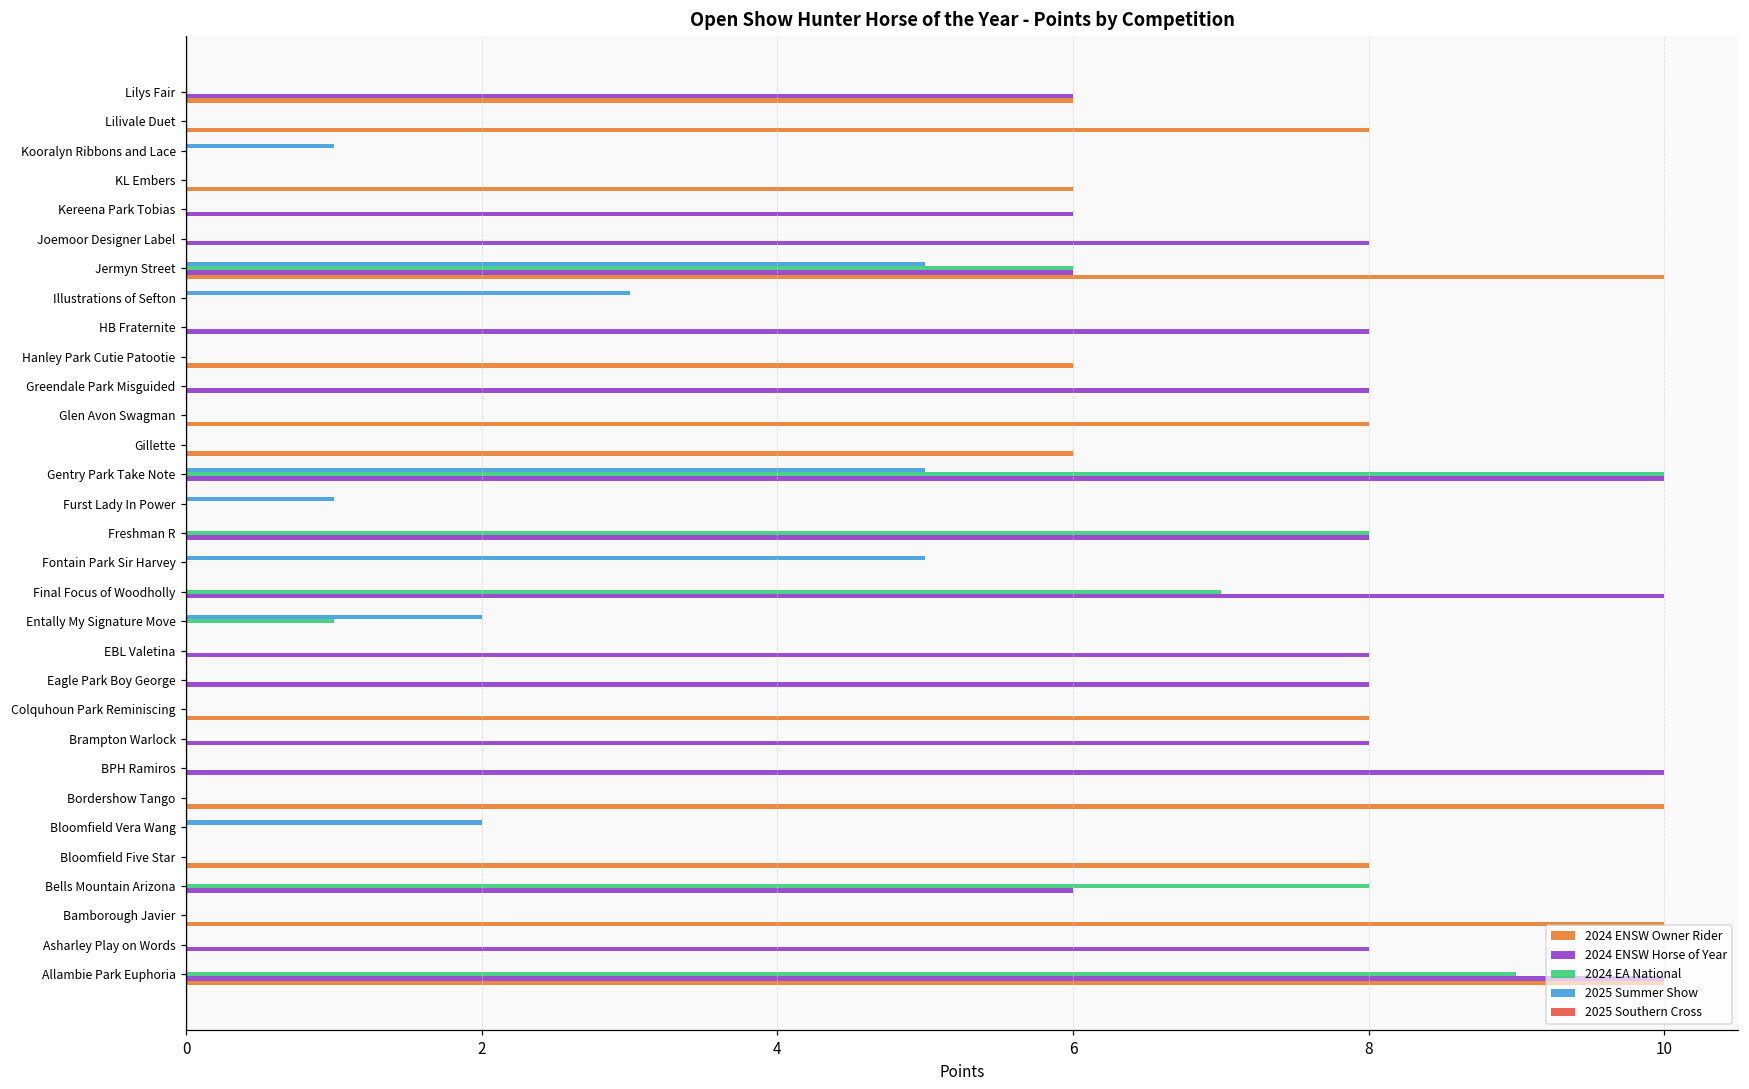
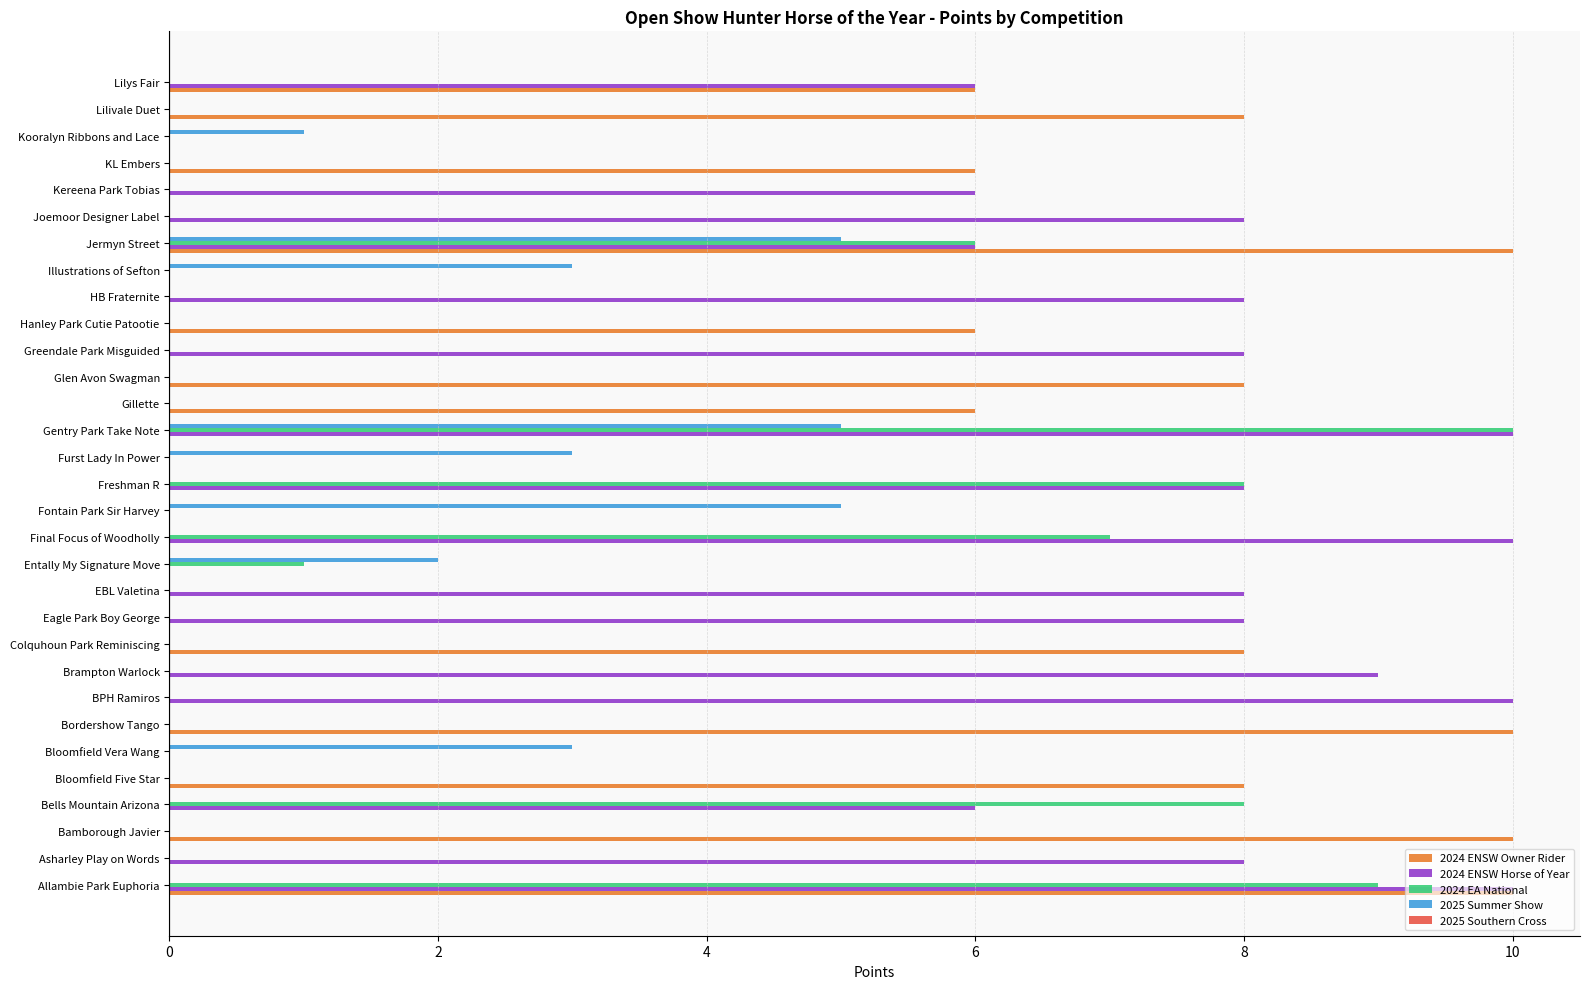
2025 Summer Show, Furst Lady In Power: 1 -> 3
2024 ENSW Horse of Year, Brampton Warlock: 8 -> 9
2025 Summer Show, Bloomfield Vera Wang: 2 -> 3
